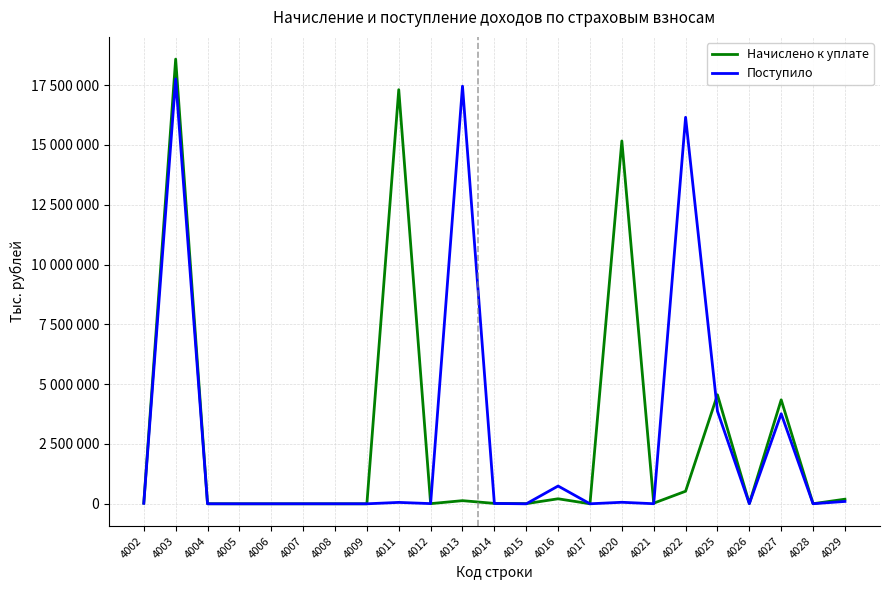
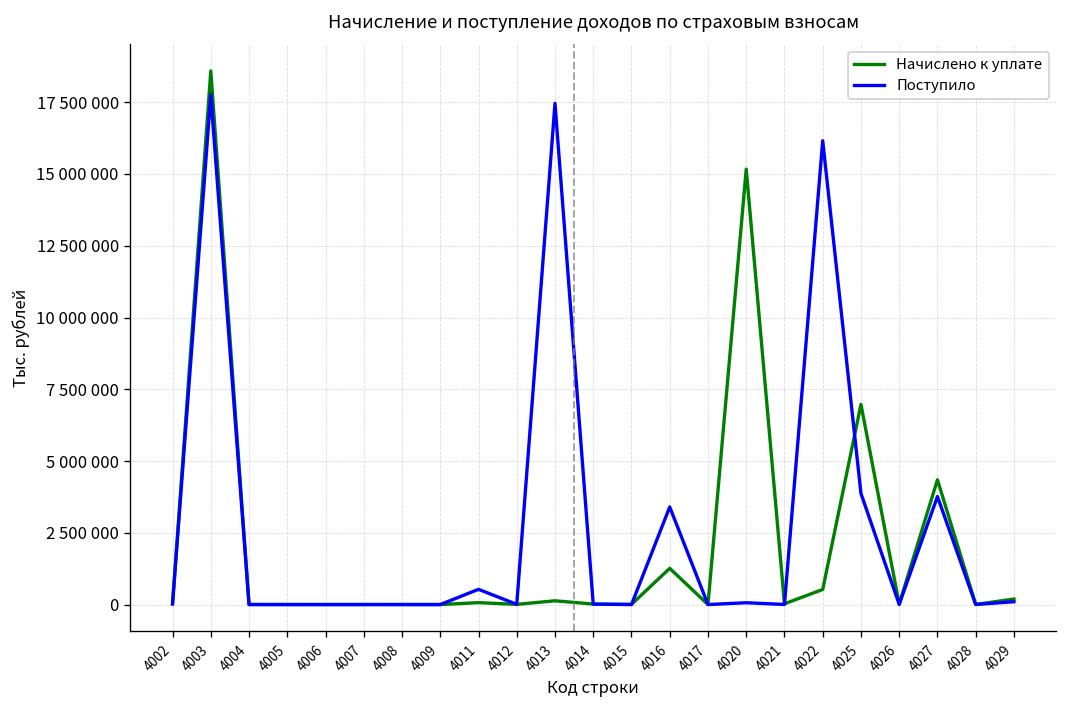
Начислено к уплате, 4011: 17300000 -> 100000
Поступило, 4011: 100000 -> 500000
Начислено к уплате, 4016: 200000 -> 1300000
Поступило, 4016: 700000 -> 3400000
Начислено к уплате, 4025: 4600000 -> 7000000
